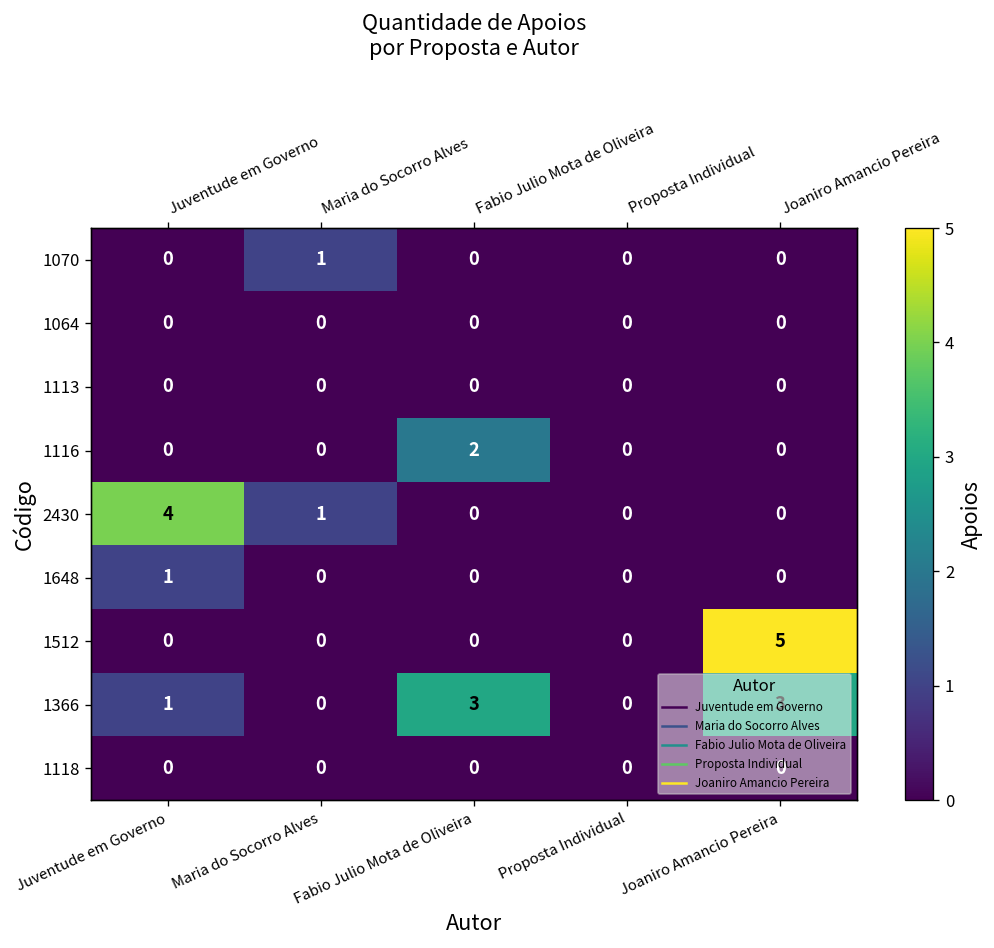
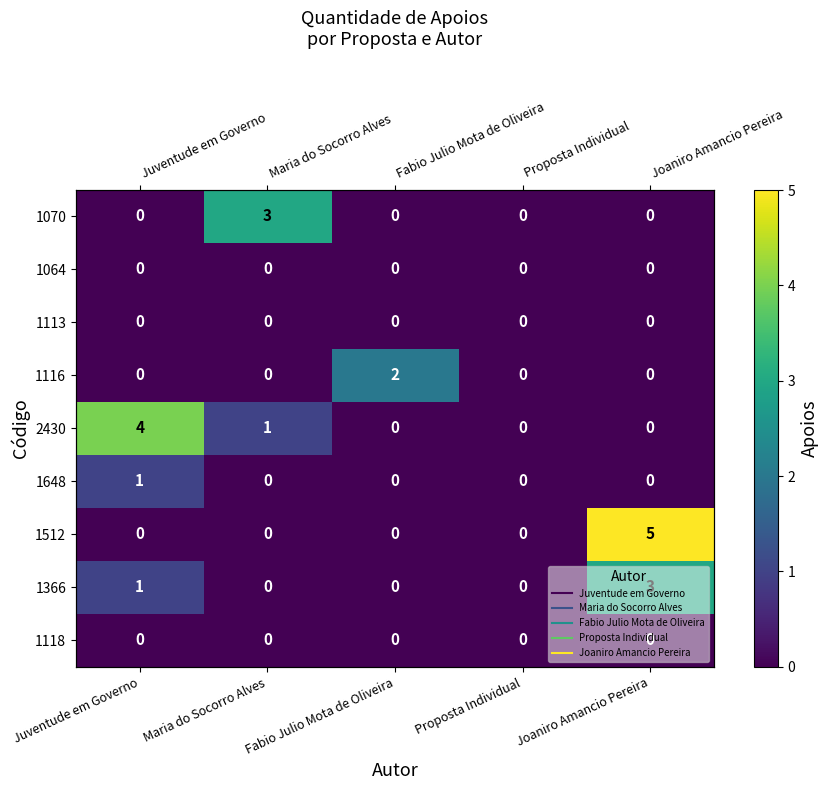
1070, Maria do Socorro Alves: 1 -> 3
1366, Fabio Julio Mota de Oliveira: 3 -> 0
